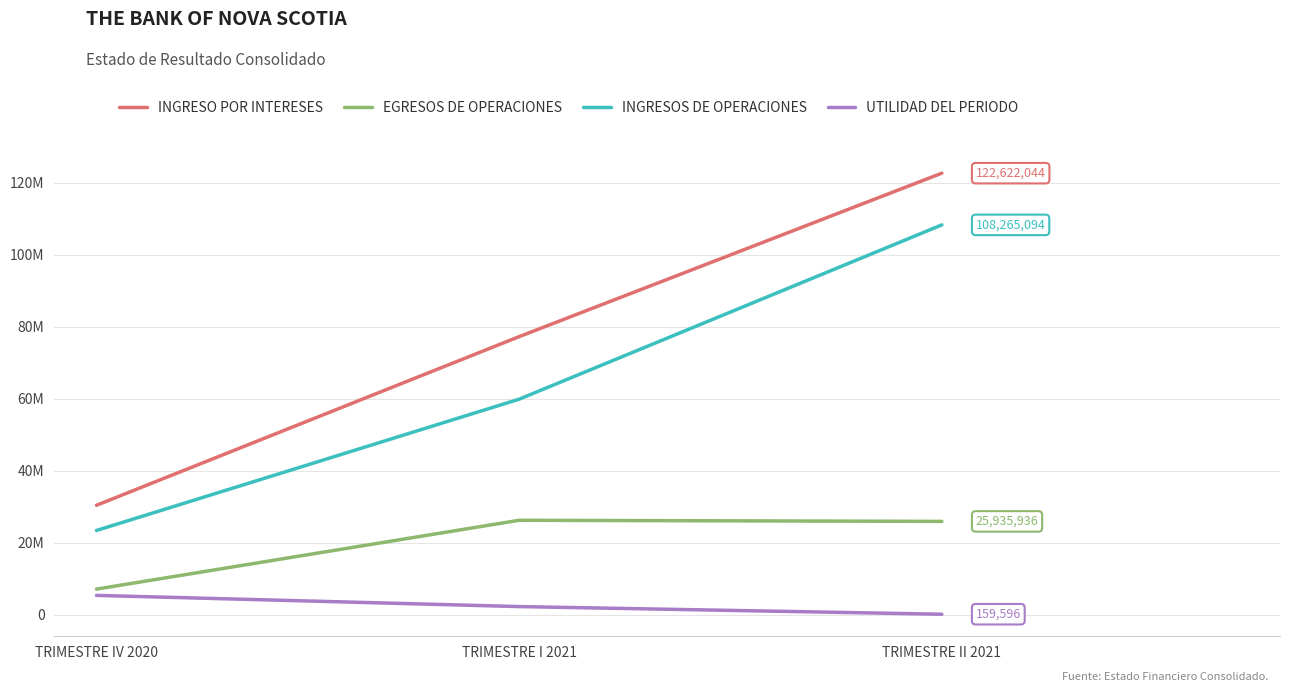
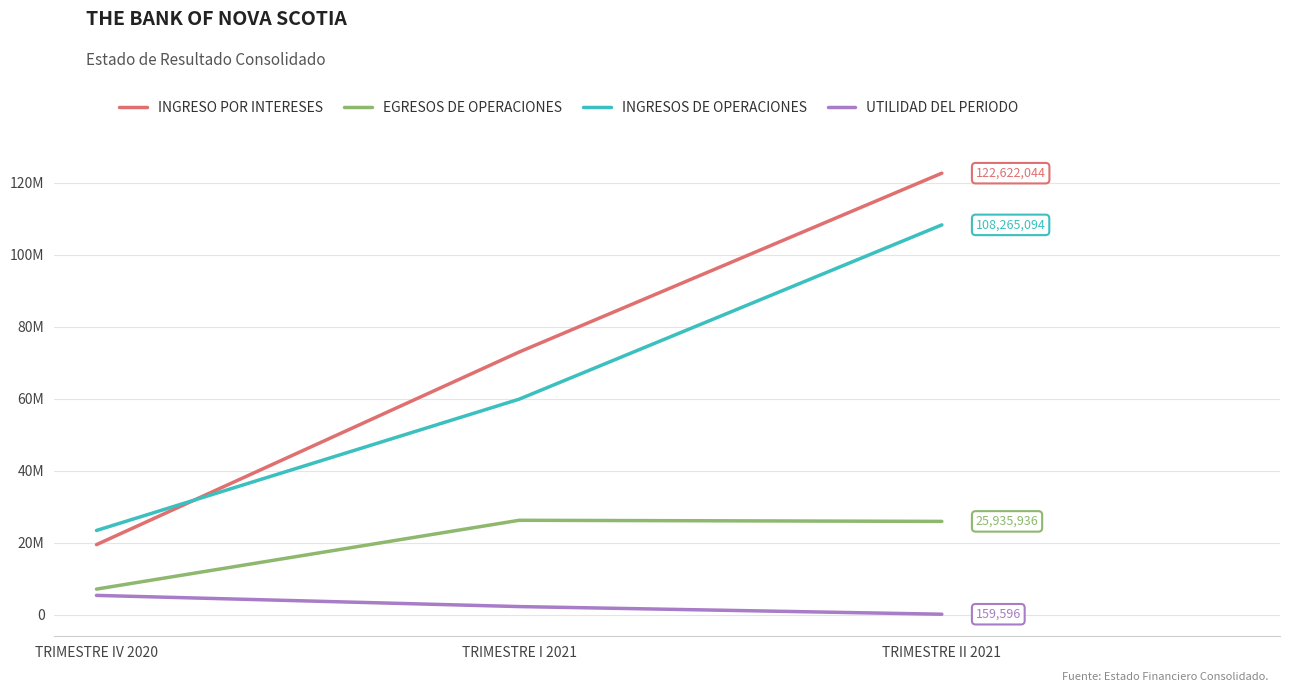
INGRESO POR INTERESES, TRIMESTRE IV 2020: 30000000 -> 19000000
INGRESO POR INTERESES, TRIMESTRE I 2021: 77000000 -> 73000000
